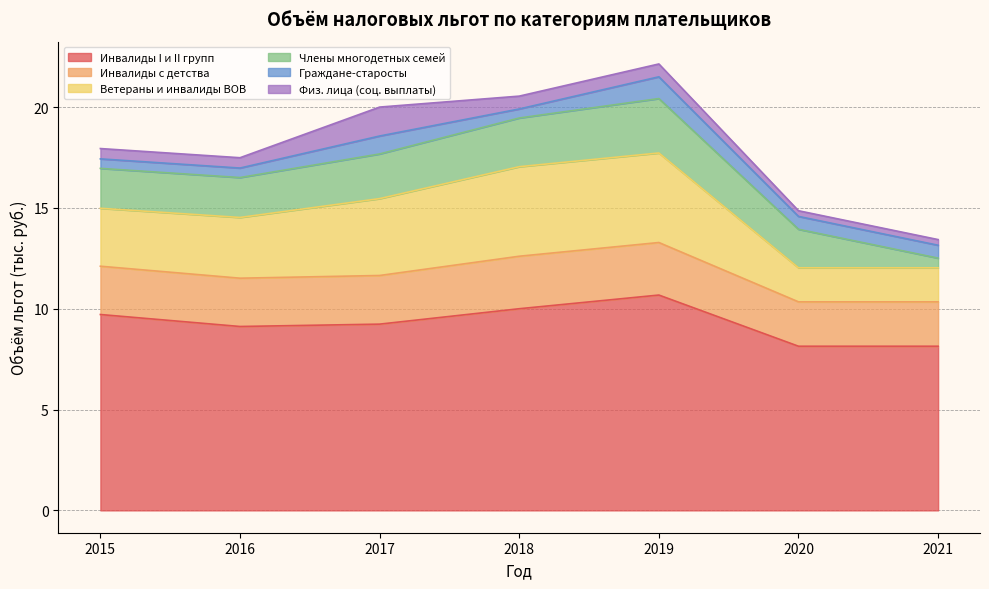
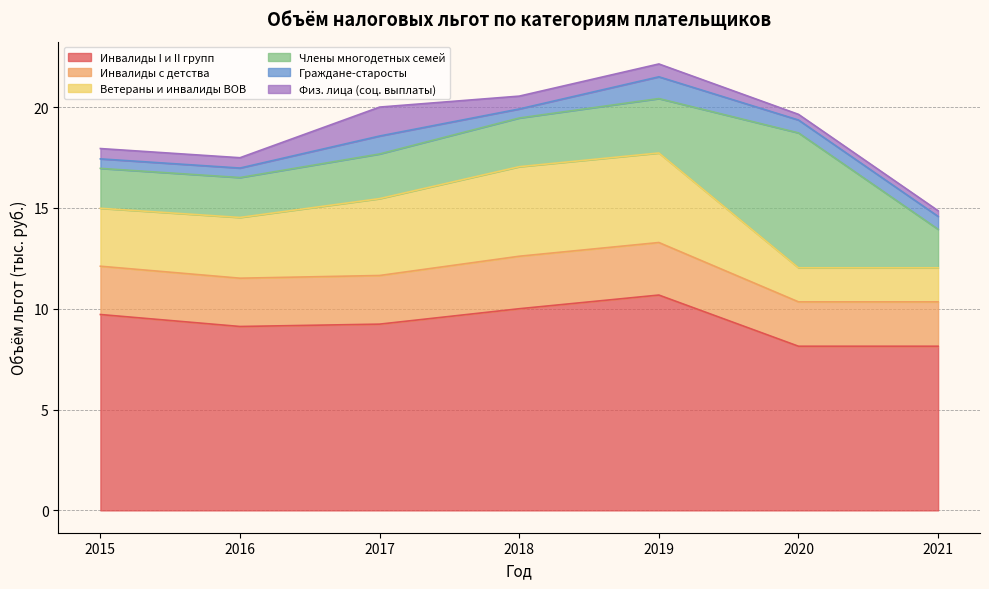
Члены многодетных семей, 2020: 1.9 -> 6.7
Члены многодетных семей, 2021: 0.5 -> 1.9
